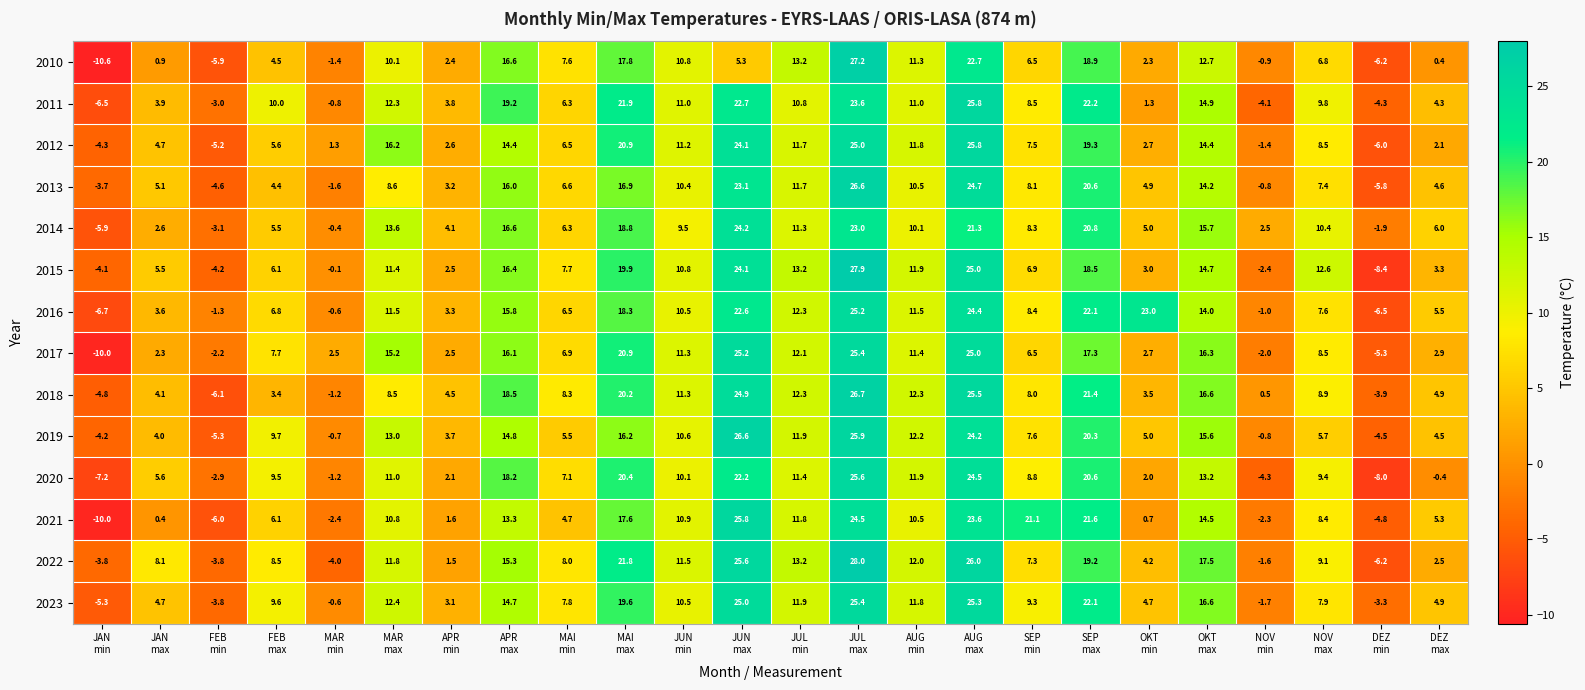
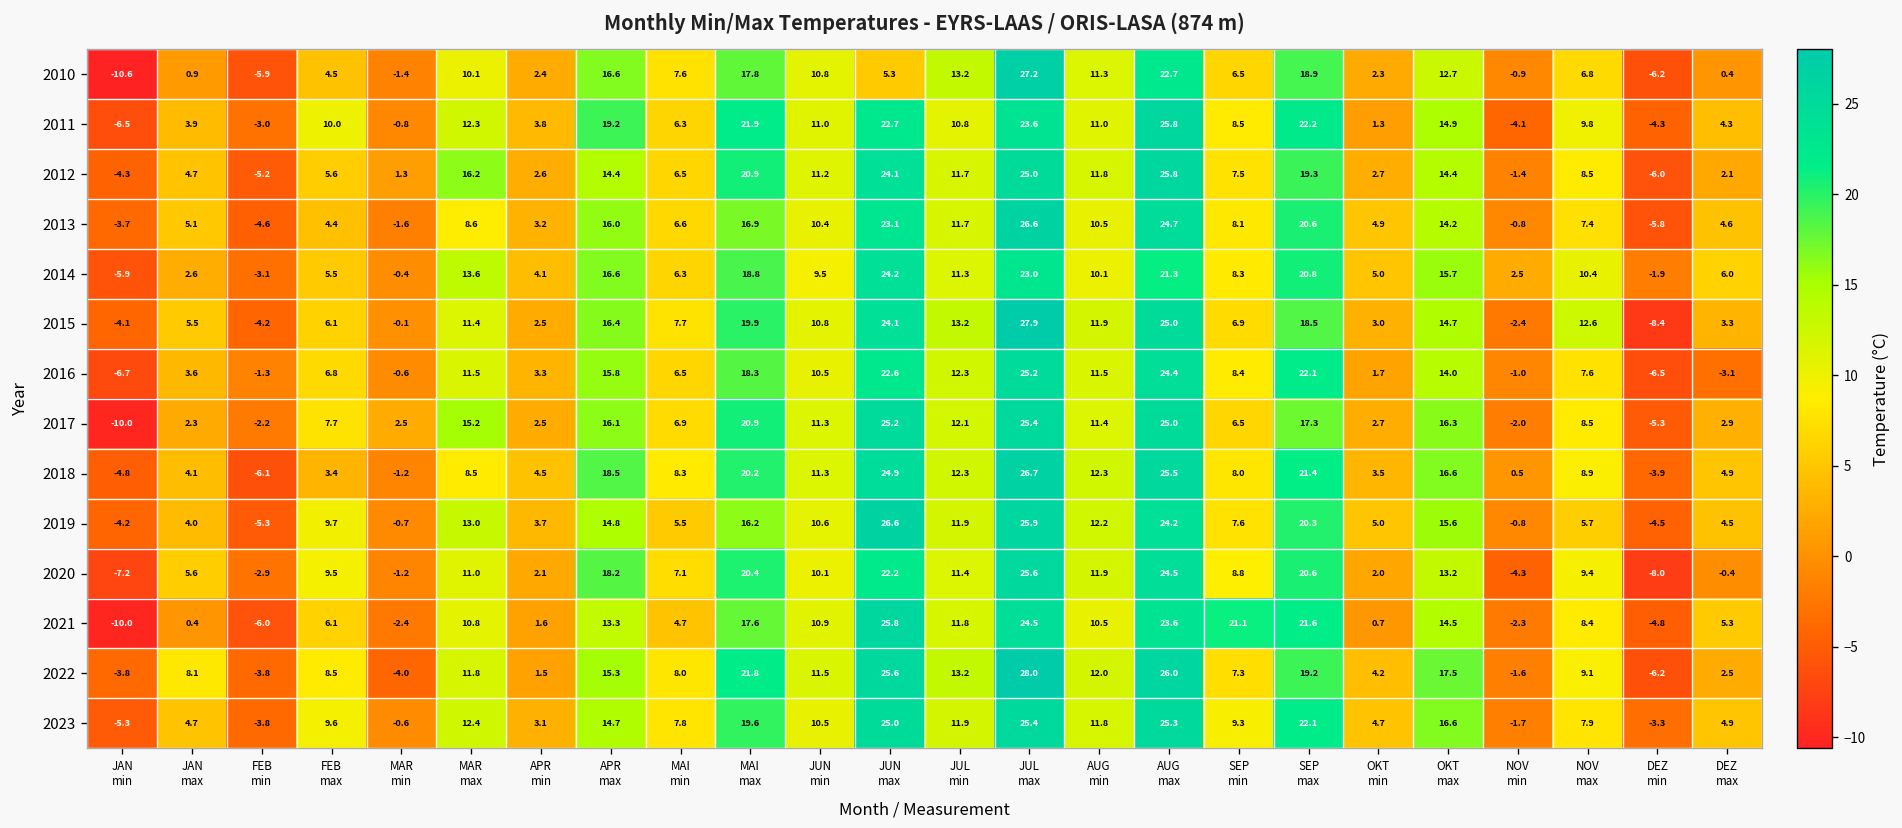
2016, OKT min: 23.0 -> 1.7
2016, DEZ max: 5.5 -> -3.1
